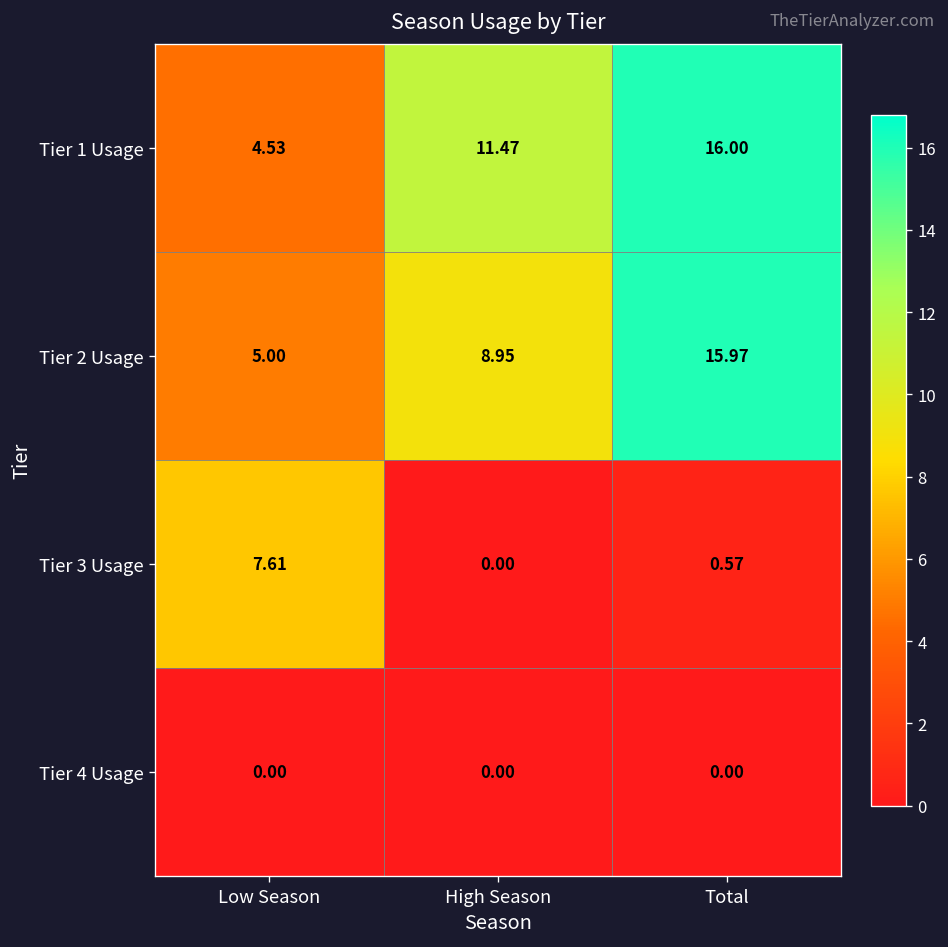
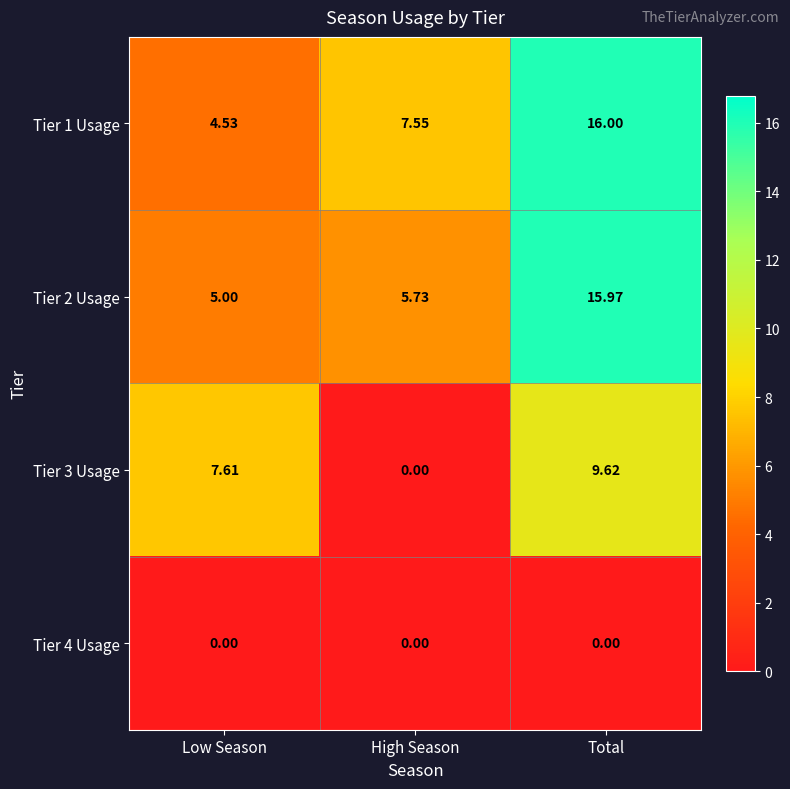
Tier 1 Usage, High Season: 11.47 -> 7.55
Tier 2 Usage, High Season: 8.95 -> 5.73
Tier 3 Usage, Total: 0.57 -> 9.62
